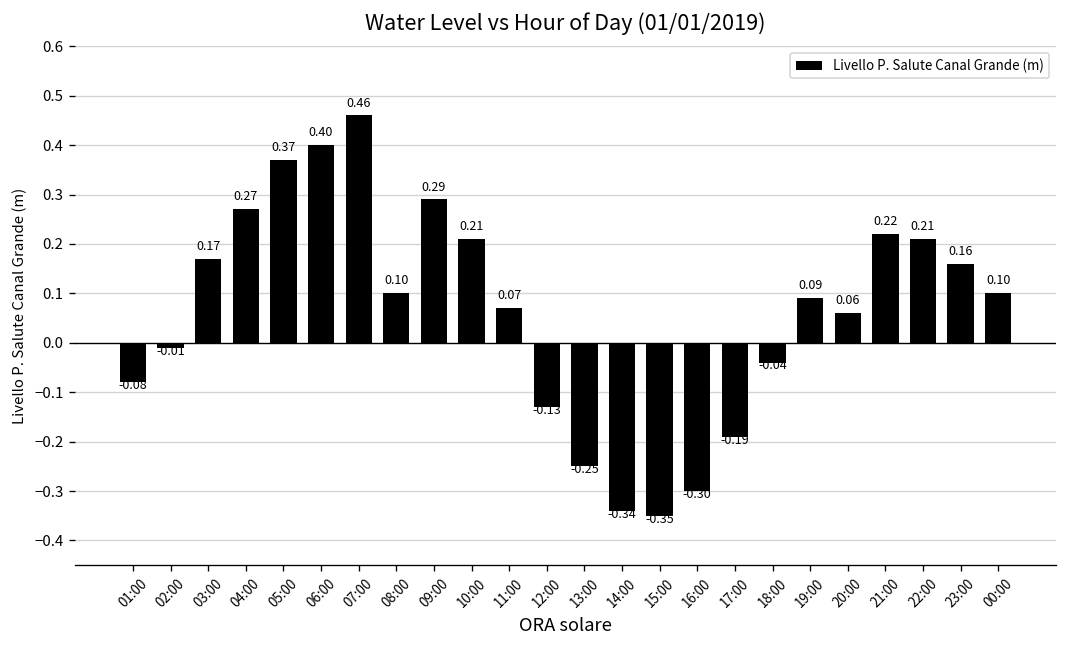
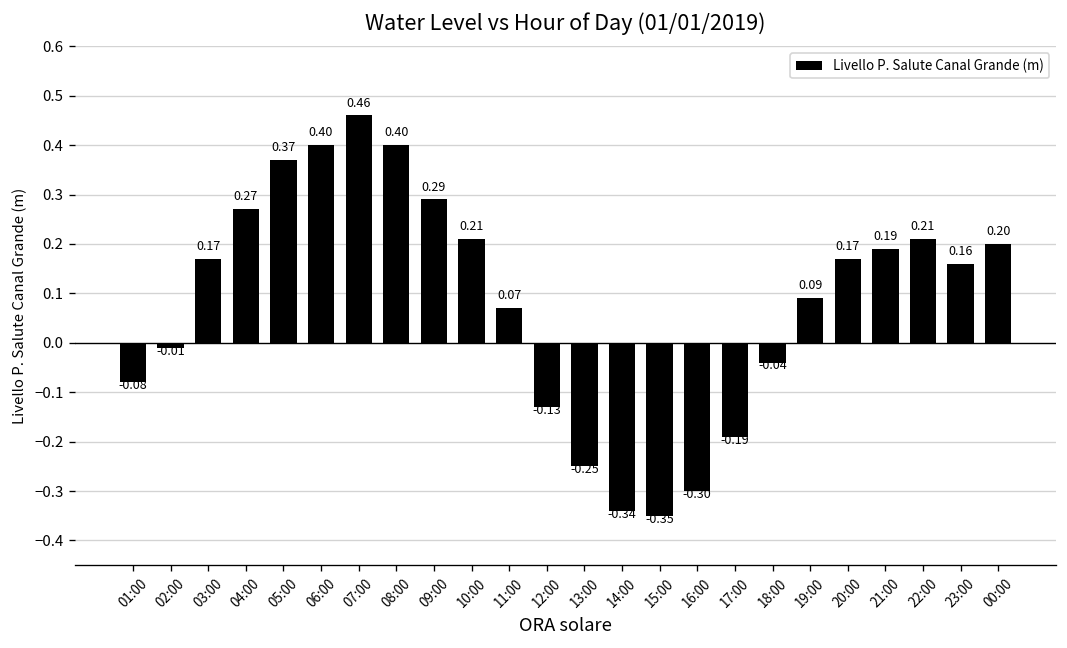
08:00: 0.10 -> 0.40
20:00: 0.06 -> 0.17
21:00: 0.22 -> 0.19
00:00: 0.10 -> 0.20
